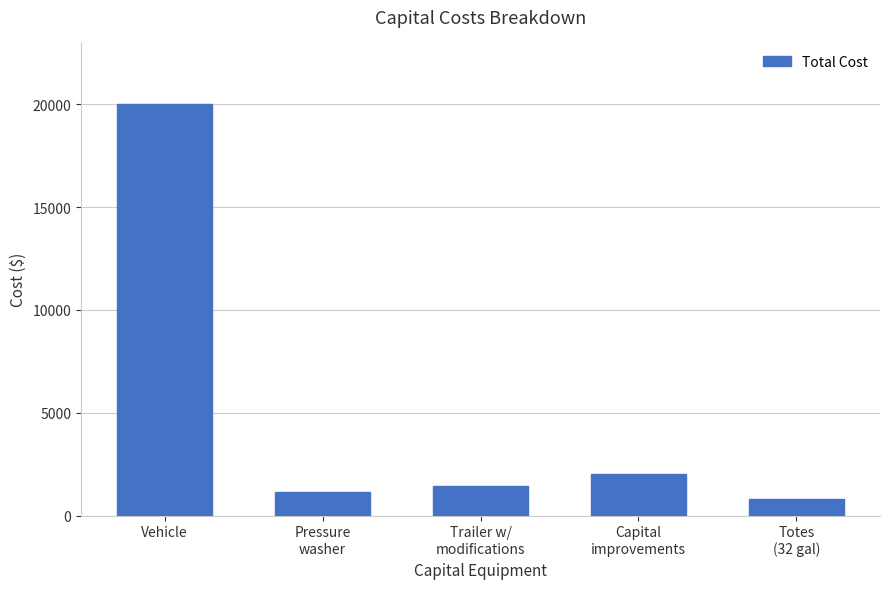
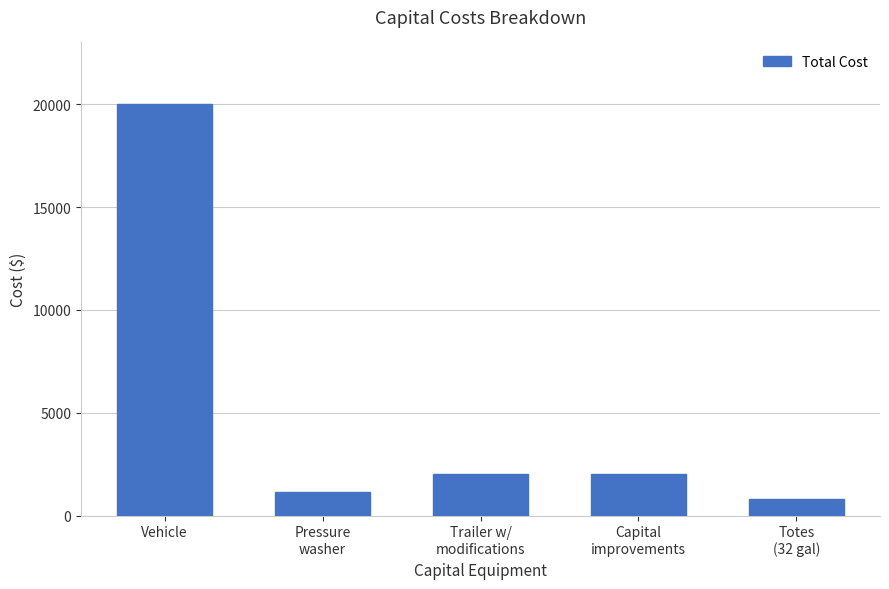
Trailer w/ modifications: 1500 -> 2000
